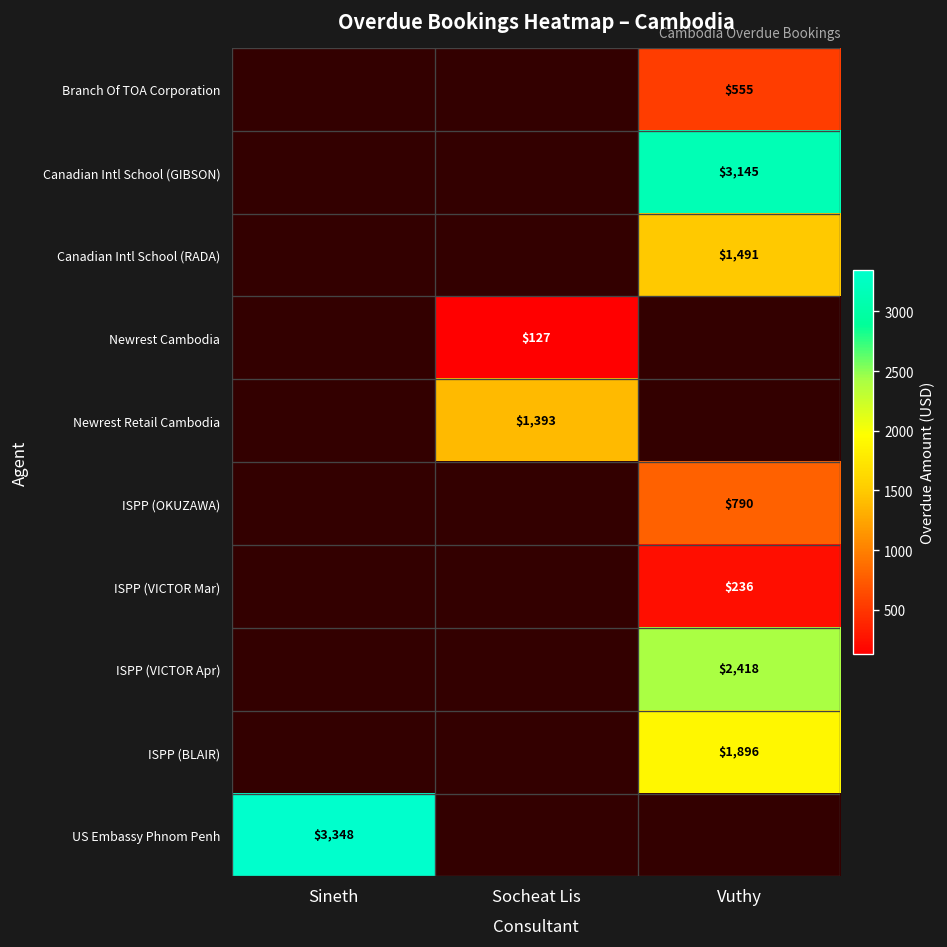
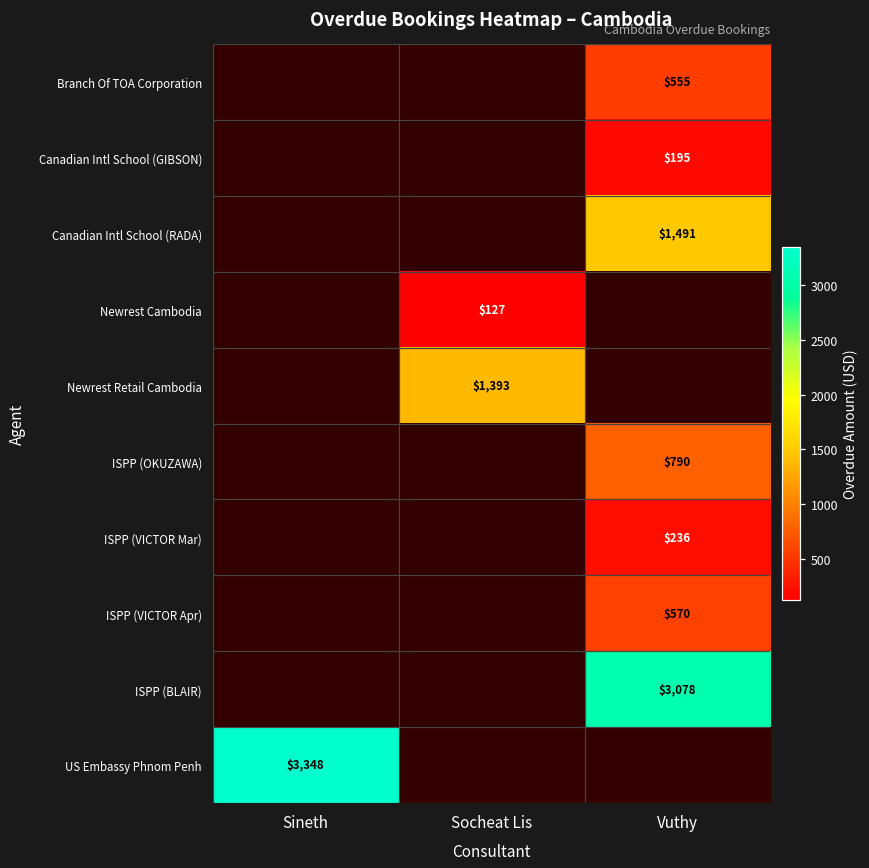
Canadian Intl School (GIBSON), Vuthy: $3,145 -> $195
ISPP (VICTOR Apr), Vuthy: $2,418 -> $570
ISPP (BLAIR), Vuthy: $1,896 -> $3,078
